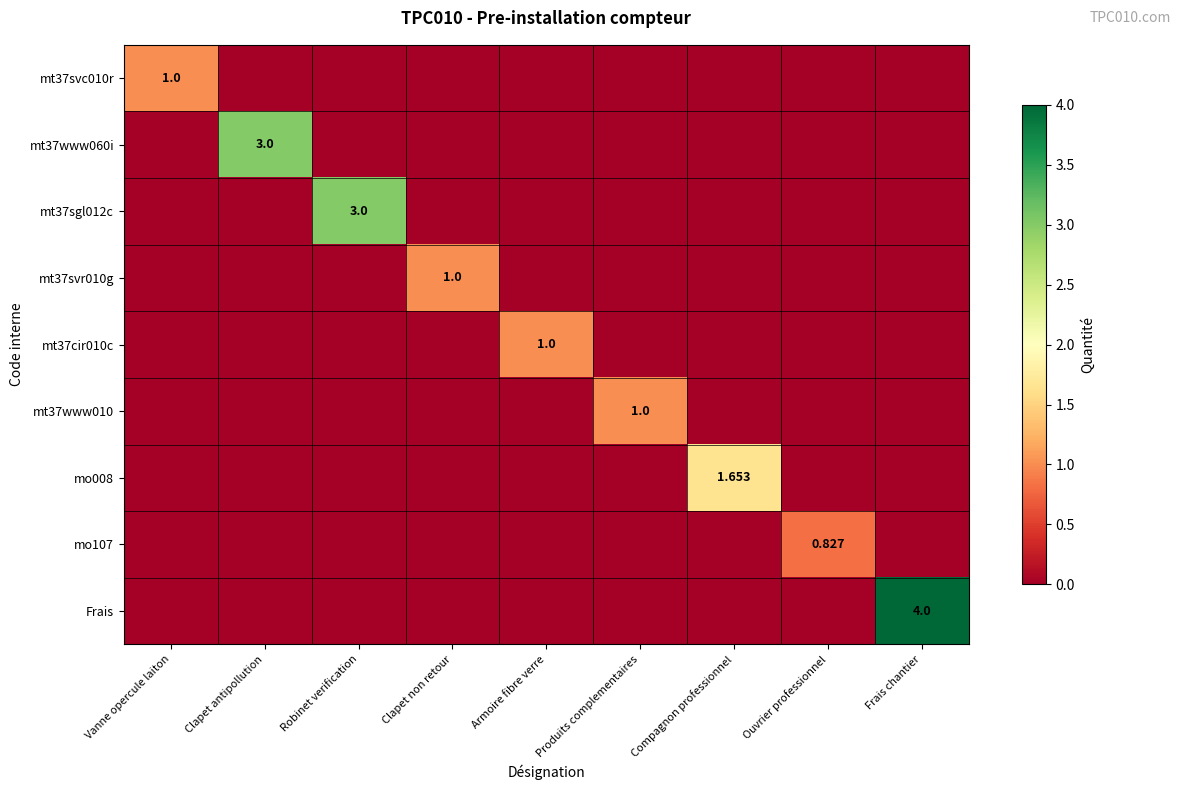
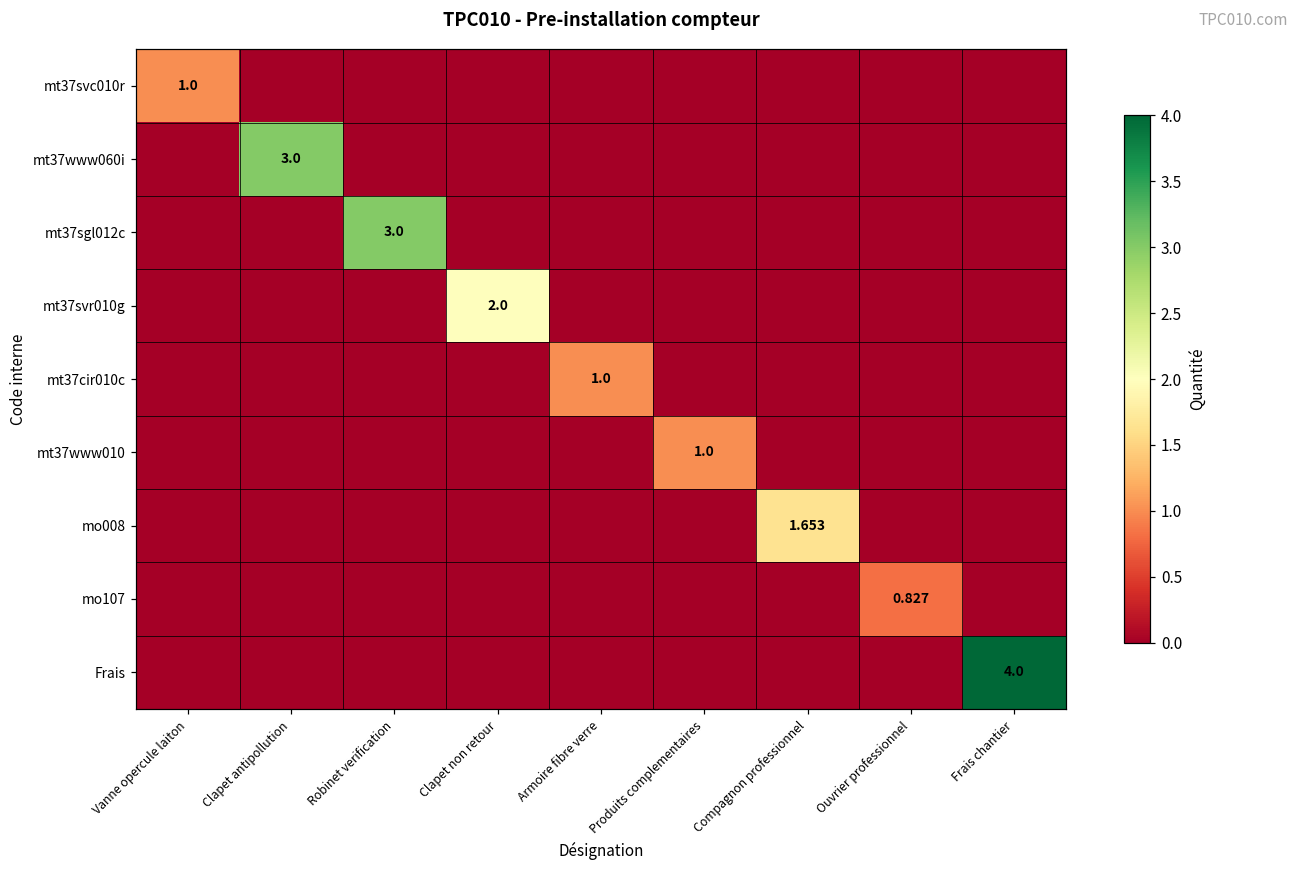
mt37svr010g, Clapet non retour: 1.0 -> 2.0
